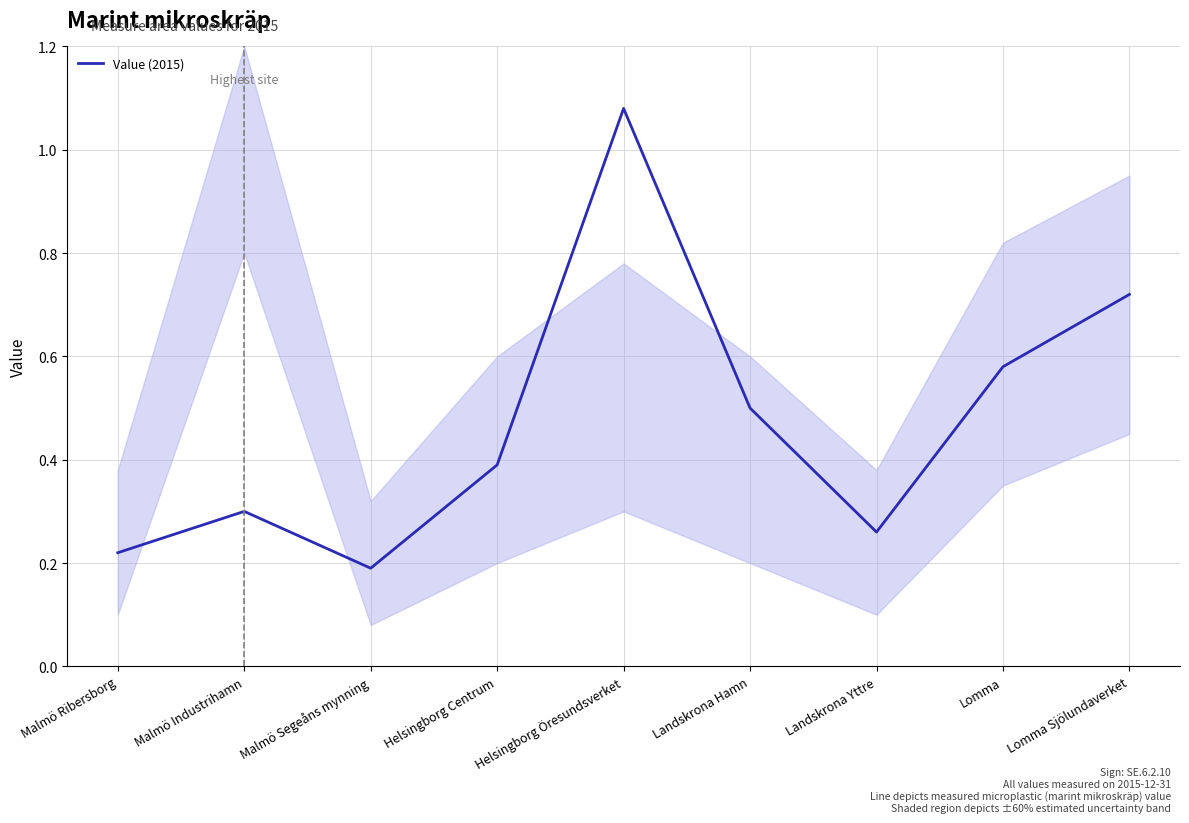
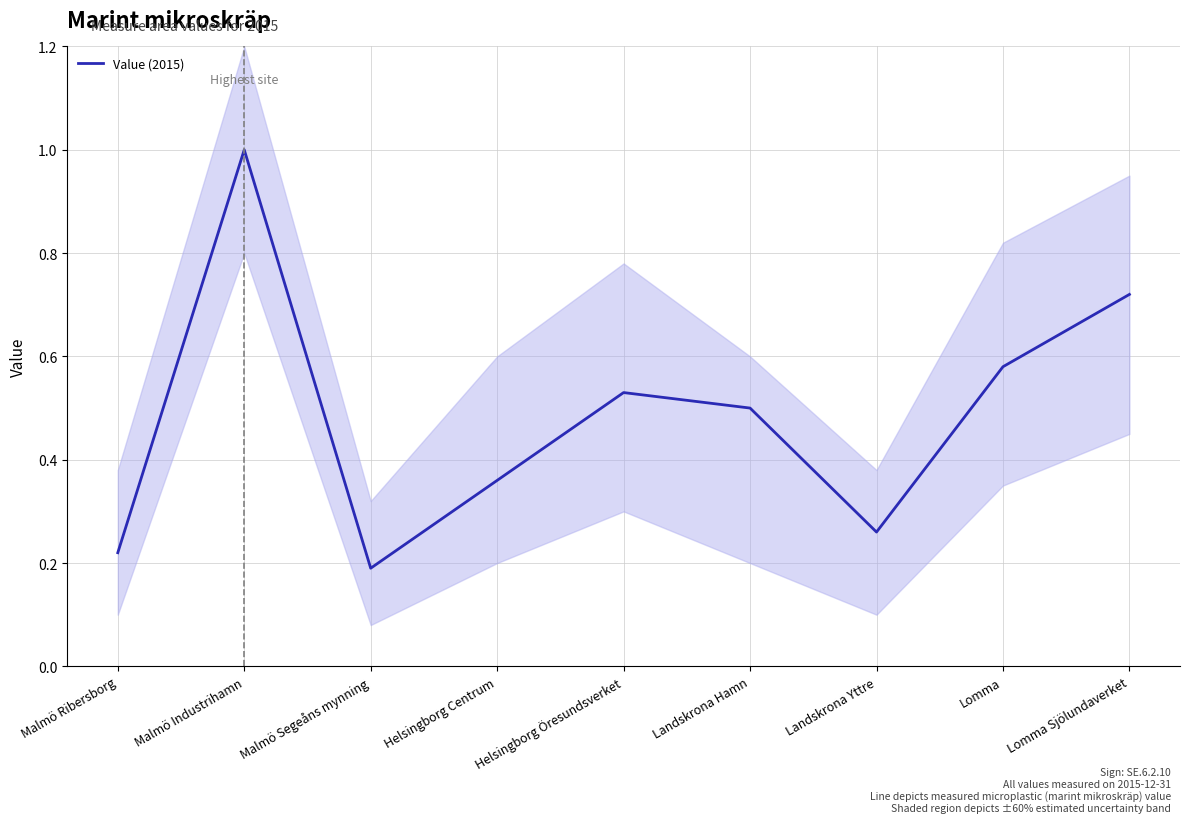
Value (2015), Malmö Industrihamn: 0.3 -> 1.0
Value (2015), Helsingborg Centrum: 0.39 -> 0.36
Value (2015), Helsingborg Öresundsverket: 1.08 -> 0.53
